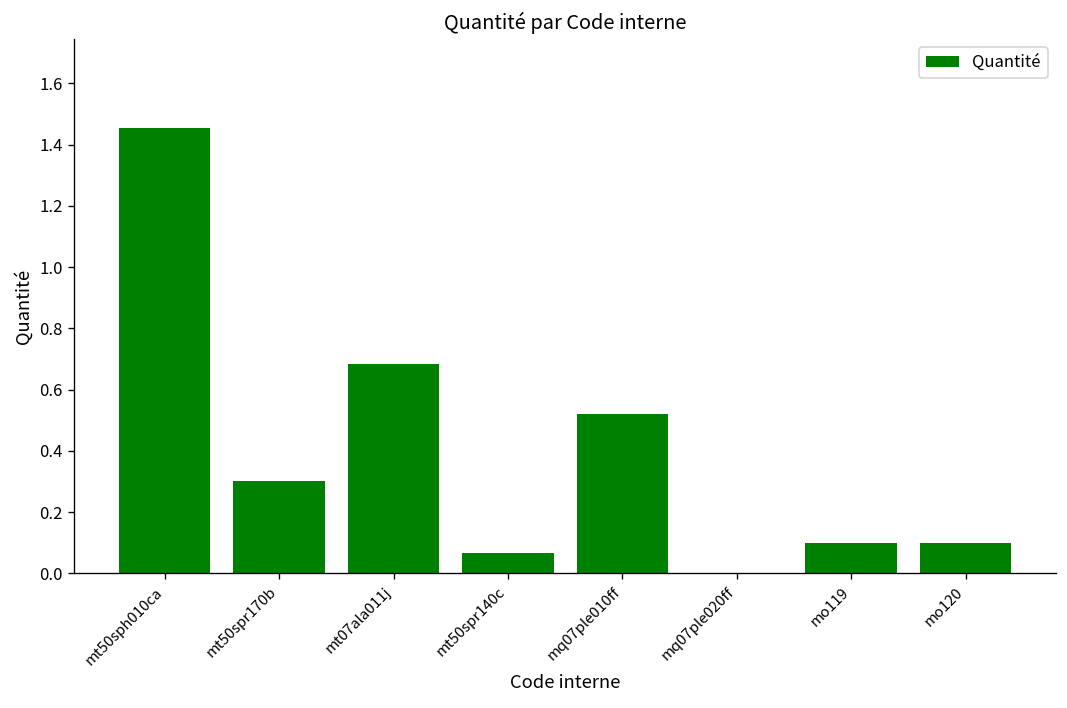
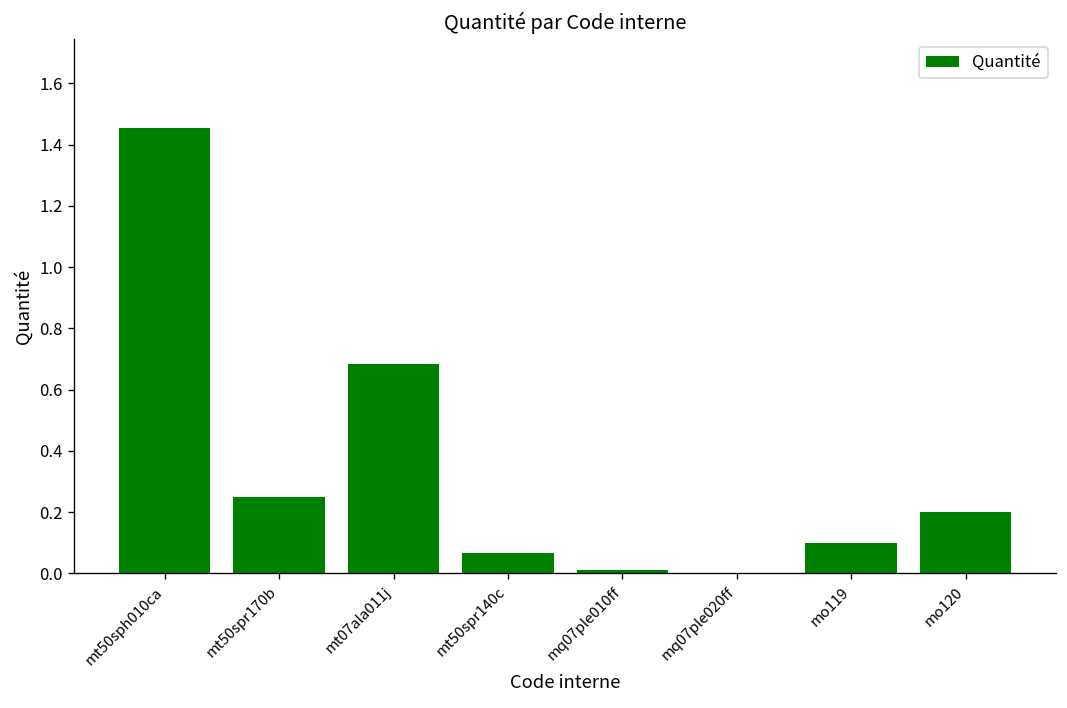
mt50spr170b: 0.30 -> 0.25
mq07ple010ff: 0.52 -> 0.01
mo120: 0.1 -> 0.2
